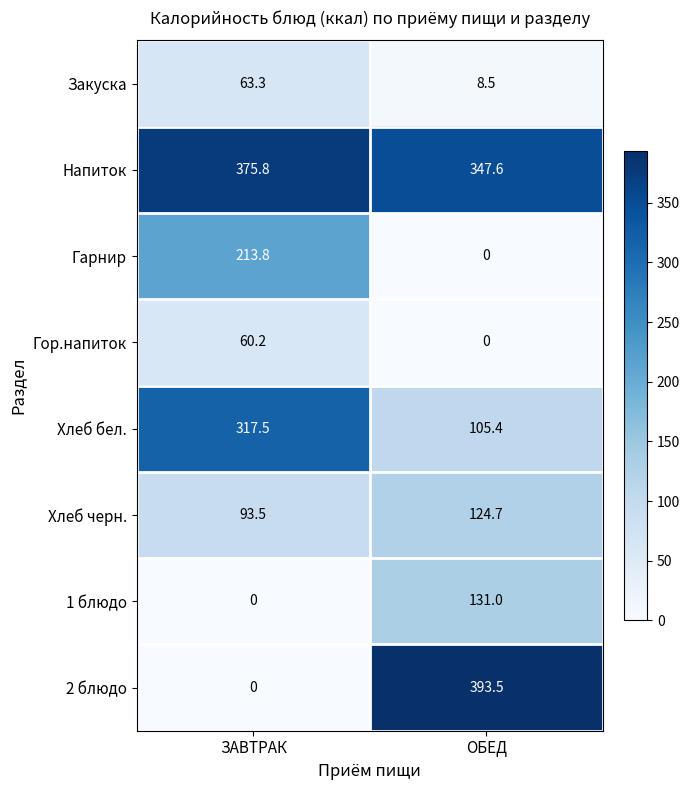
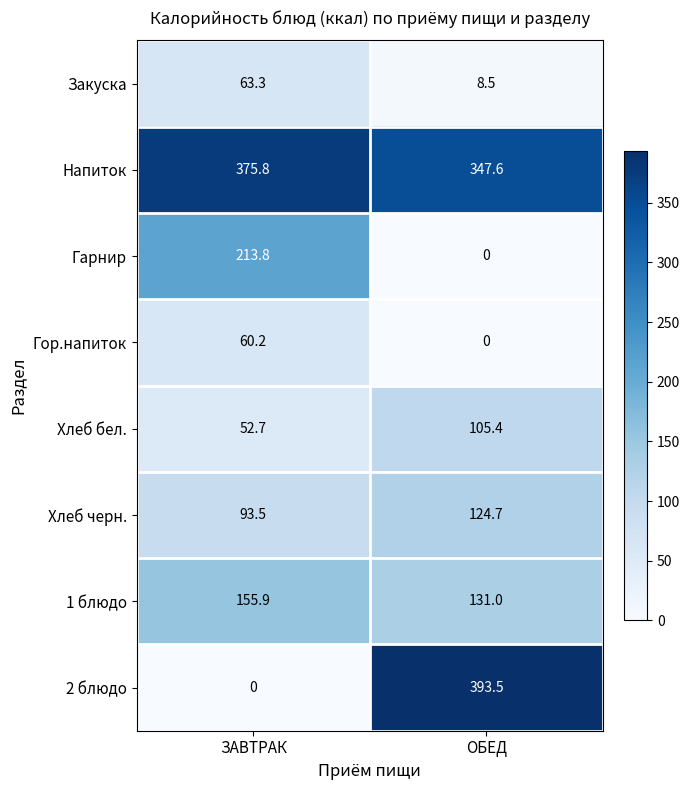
Хлеб бел., ЗАВТРАК: 317.5 -> 52.7
1 блюдо, ЗАВТРАК: 0 -> 155.9
